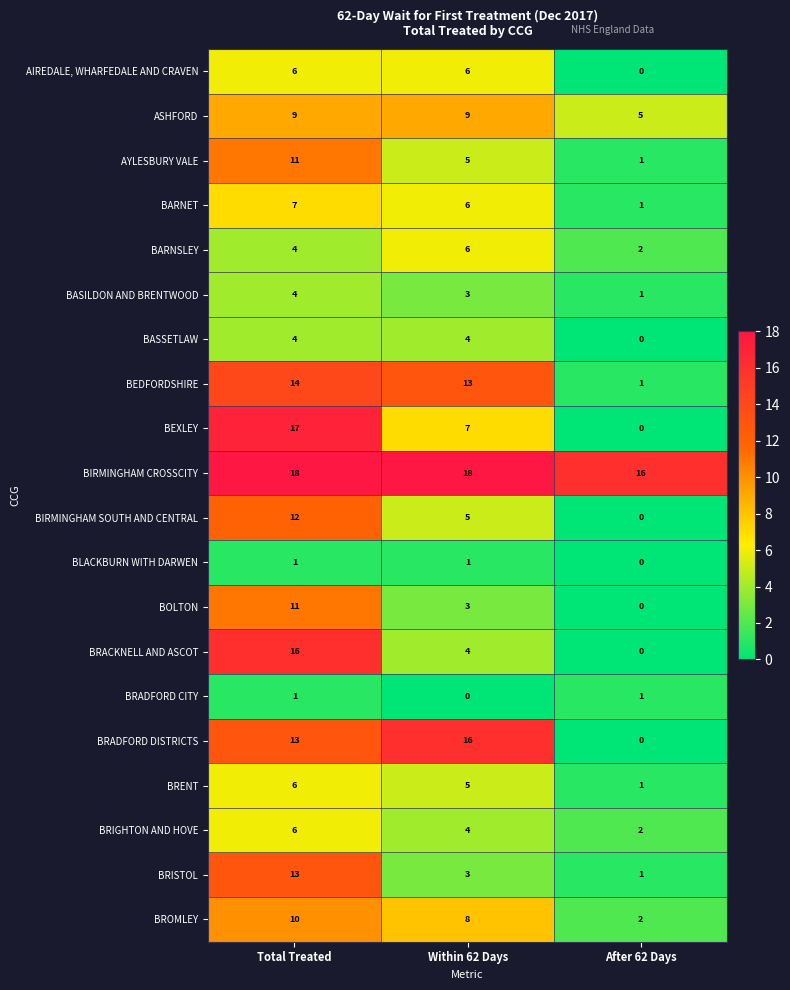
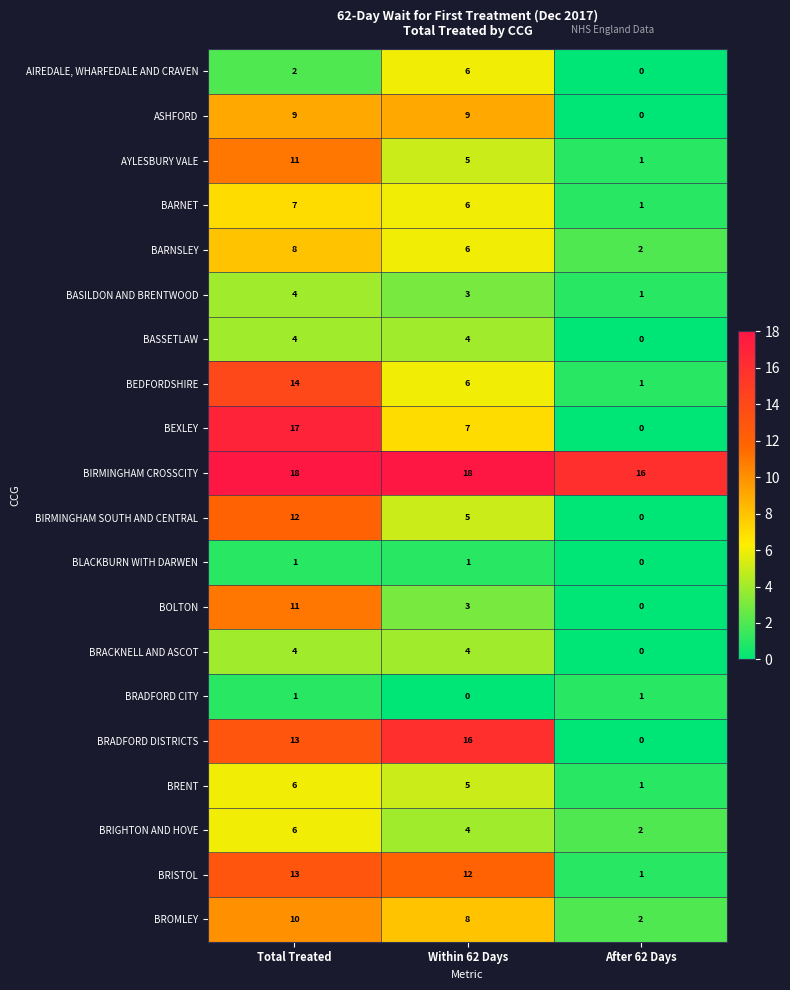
AIREDALE, WHARFEDALE AND CRAVEN, Total Treated: 6 -> 2
ASHFORD, After 62 Days: 5 -> 0
BARNSLEY, Total Treated: 4 -> 8
BEDFORDSHIRE, Within 62 Days: 13 -> 6
BRACKNELL AND ASCOT, Total Treated: 16 -> 4
BRISTOL, Within 62 Days: 3 -> 12
